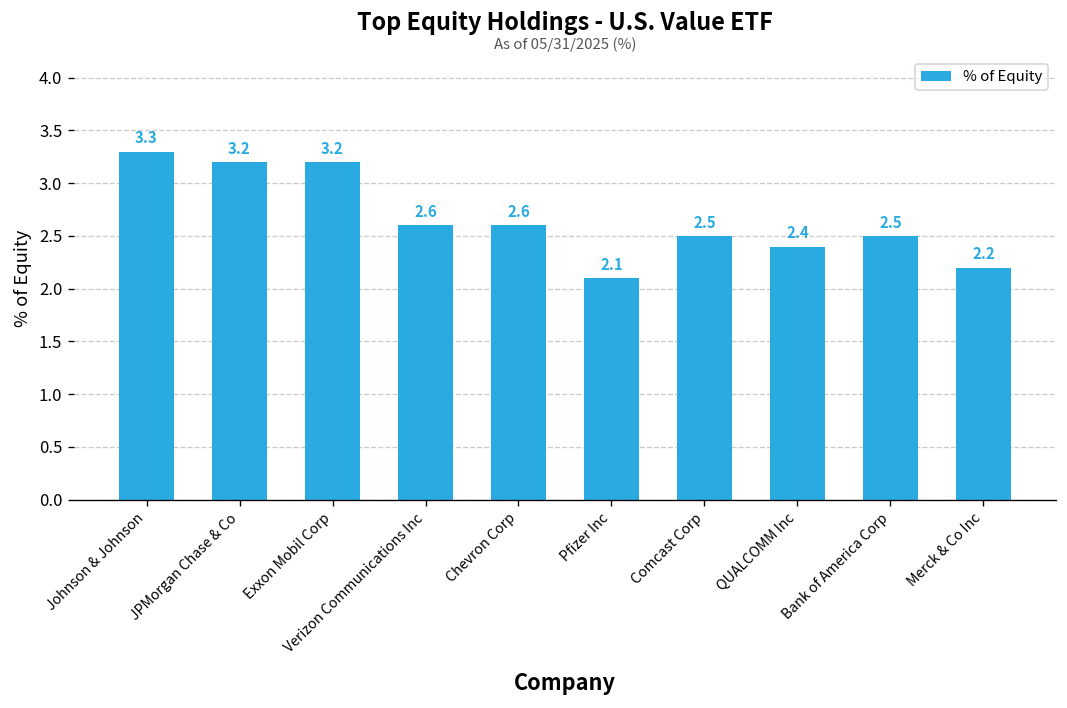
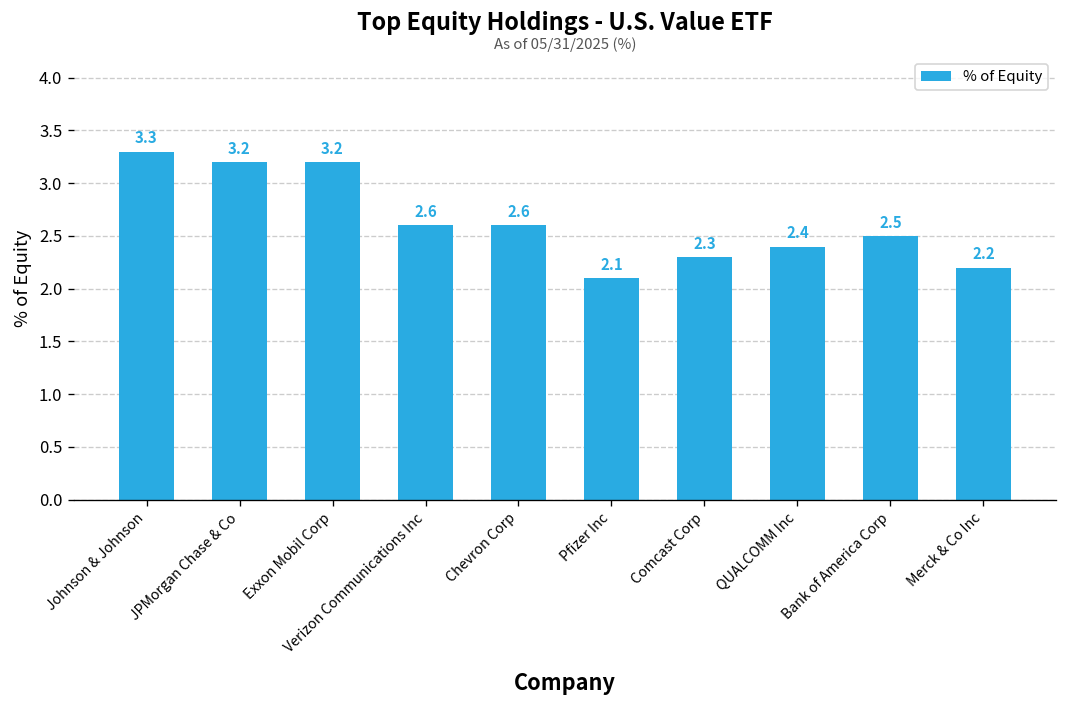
Comcast Corp: 2.5 -> 2.3
